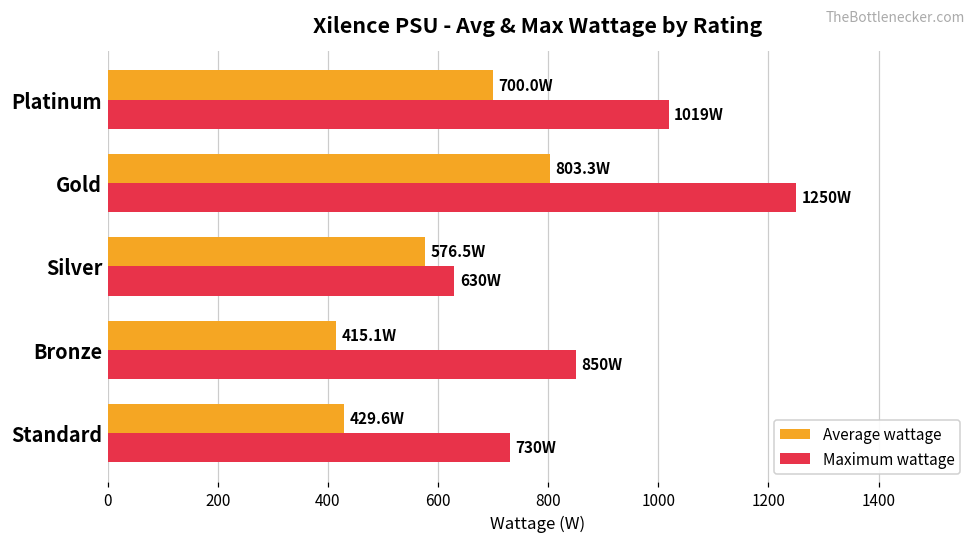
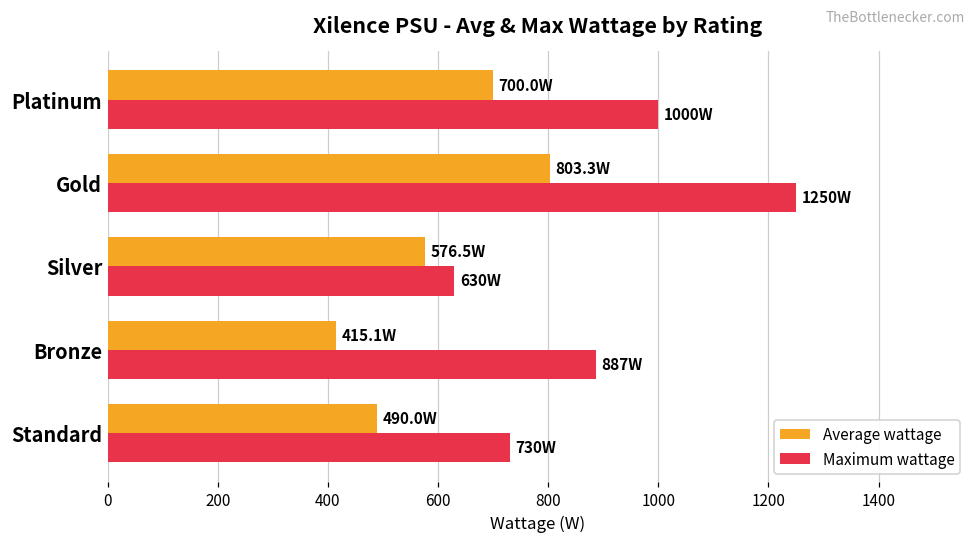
Maximum wattage, Platinum: 1019W -> 1000W
Maximum wattage, Bronze: 850W -> 887W
Average wattage, Standard: 429.6W -> 490.0W
